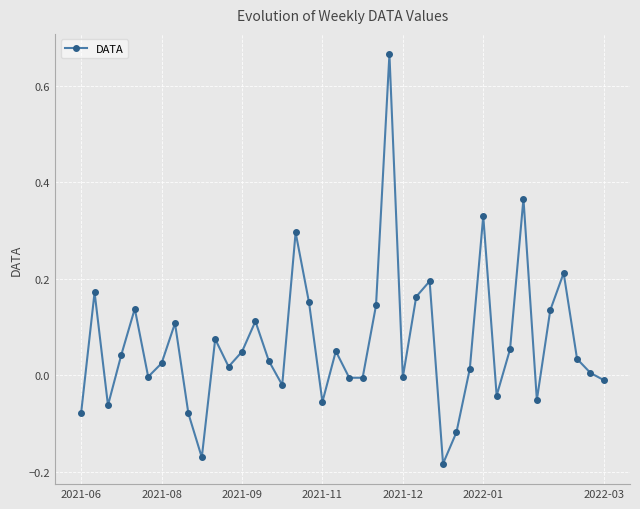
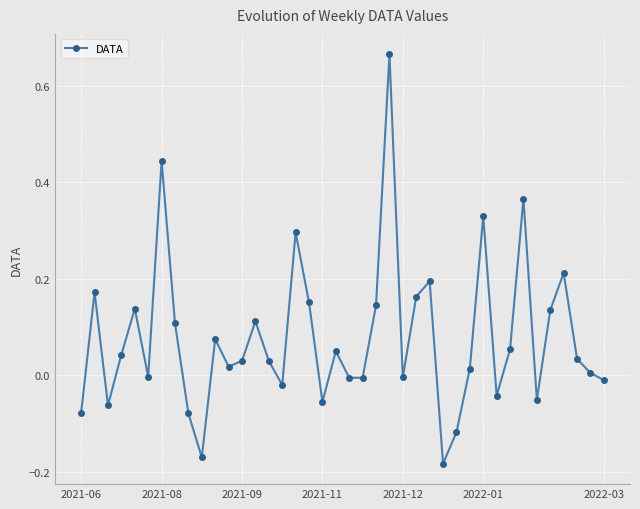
2021-08: 0.03 -> 0.44
2021-09: 0.05 -> 0.03
